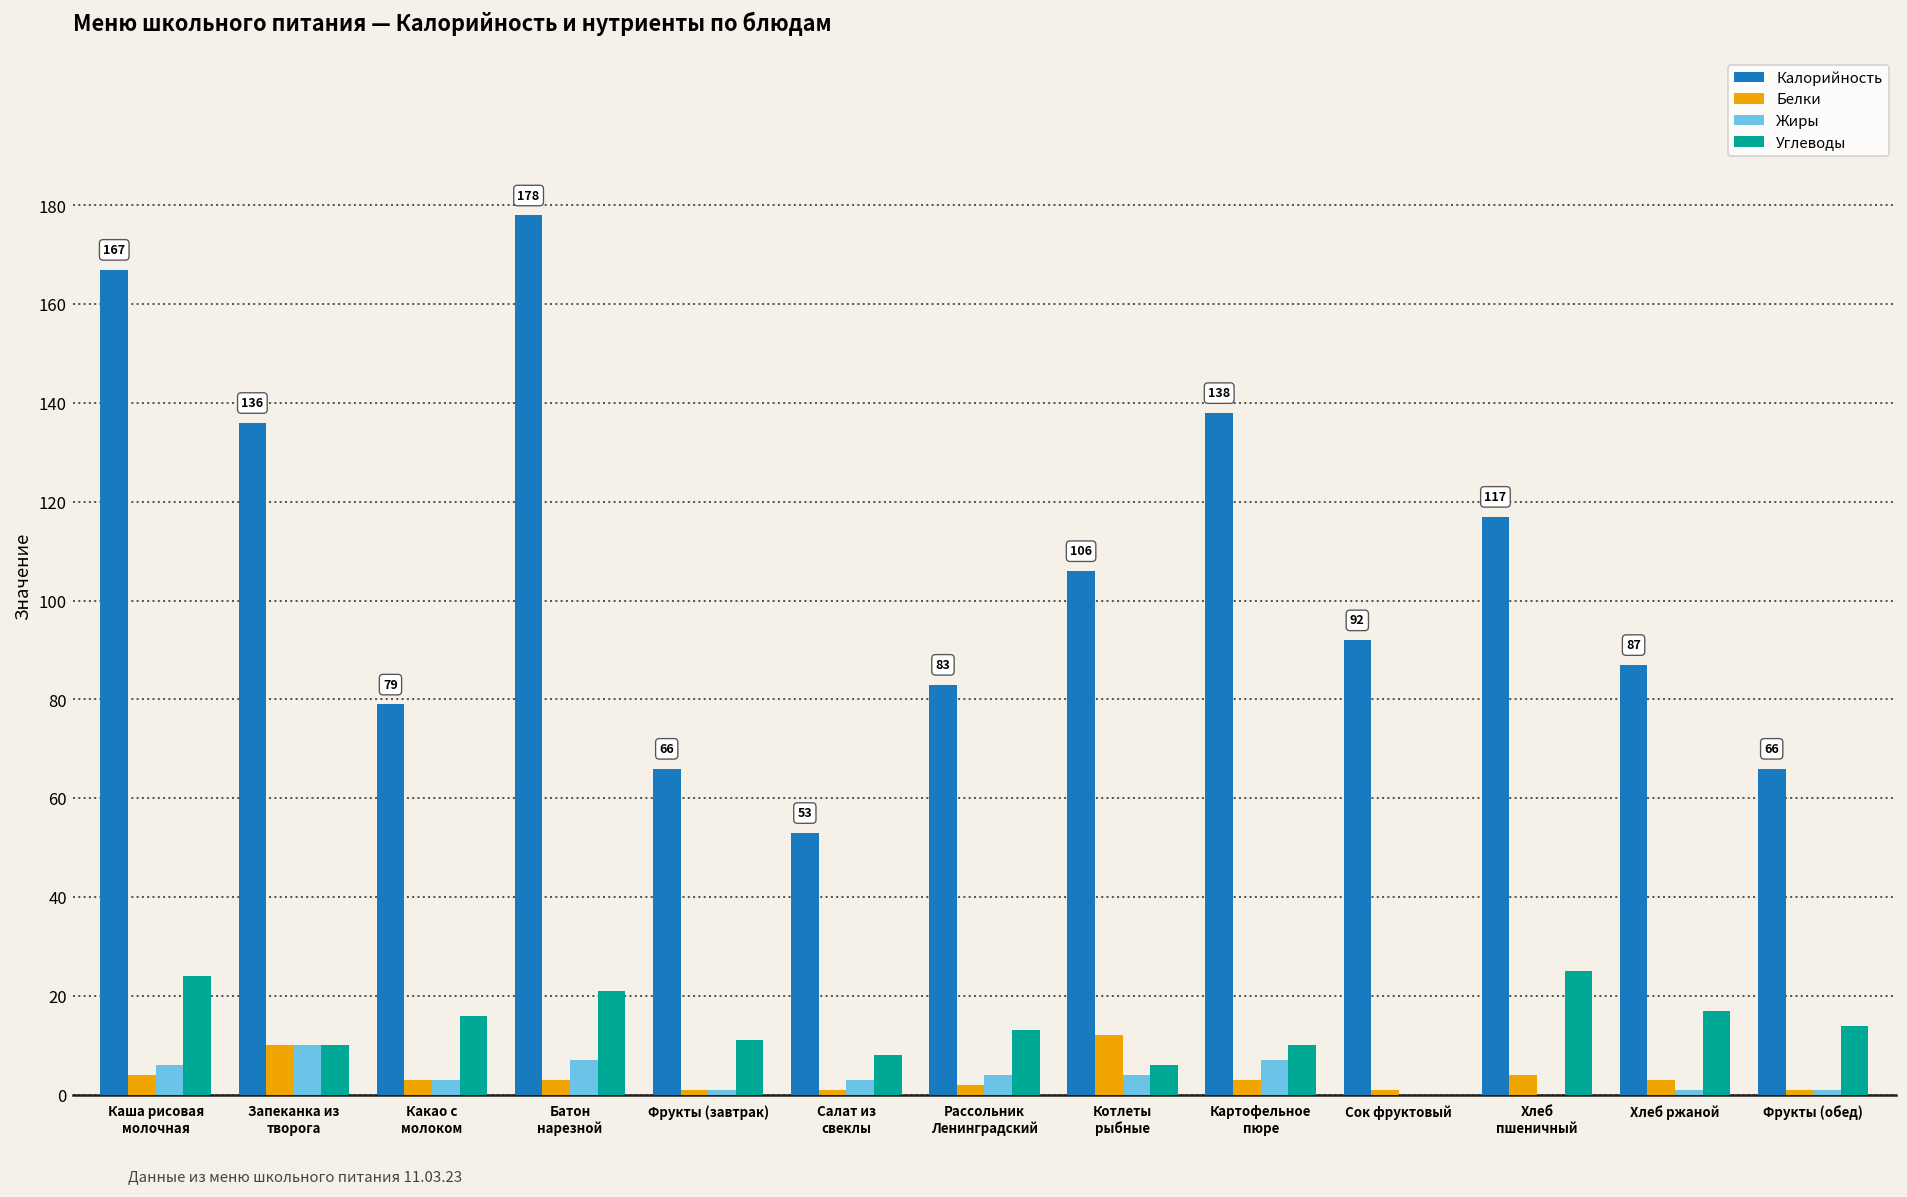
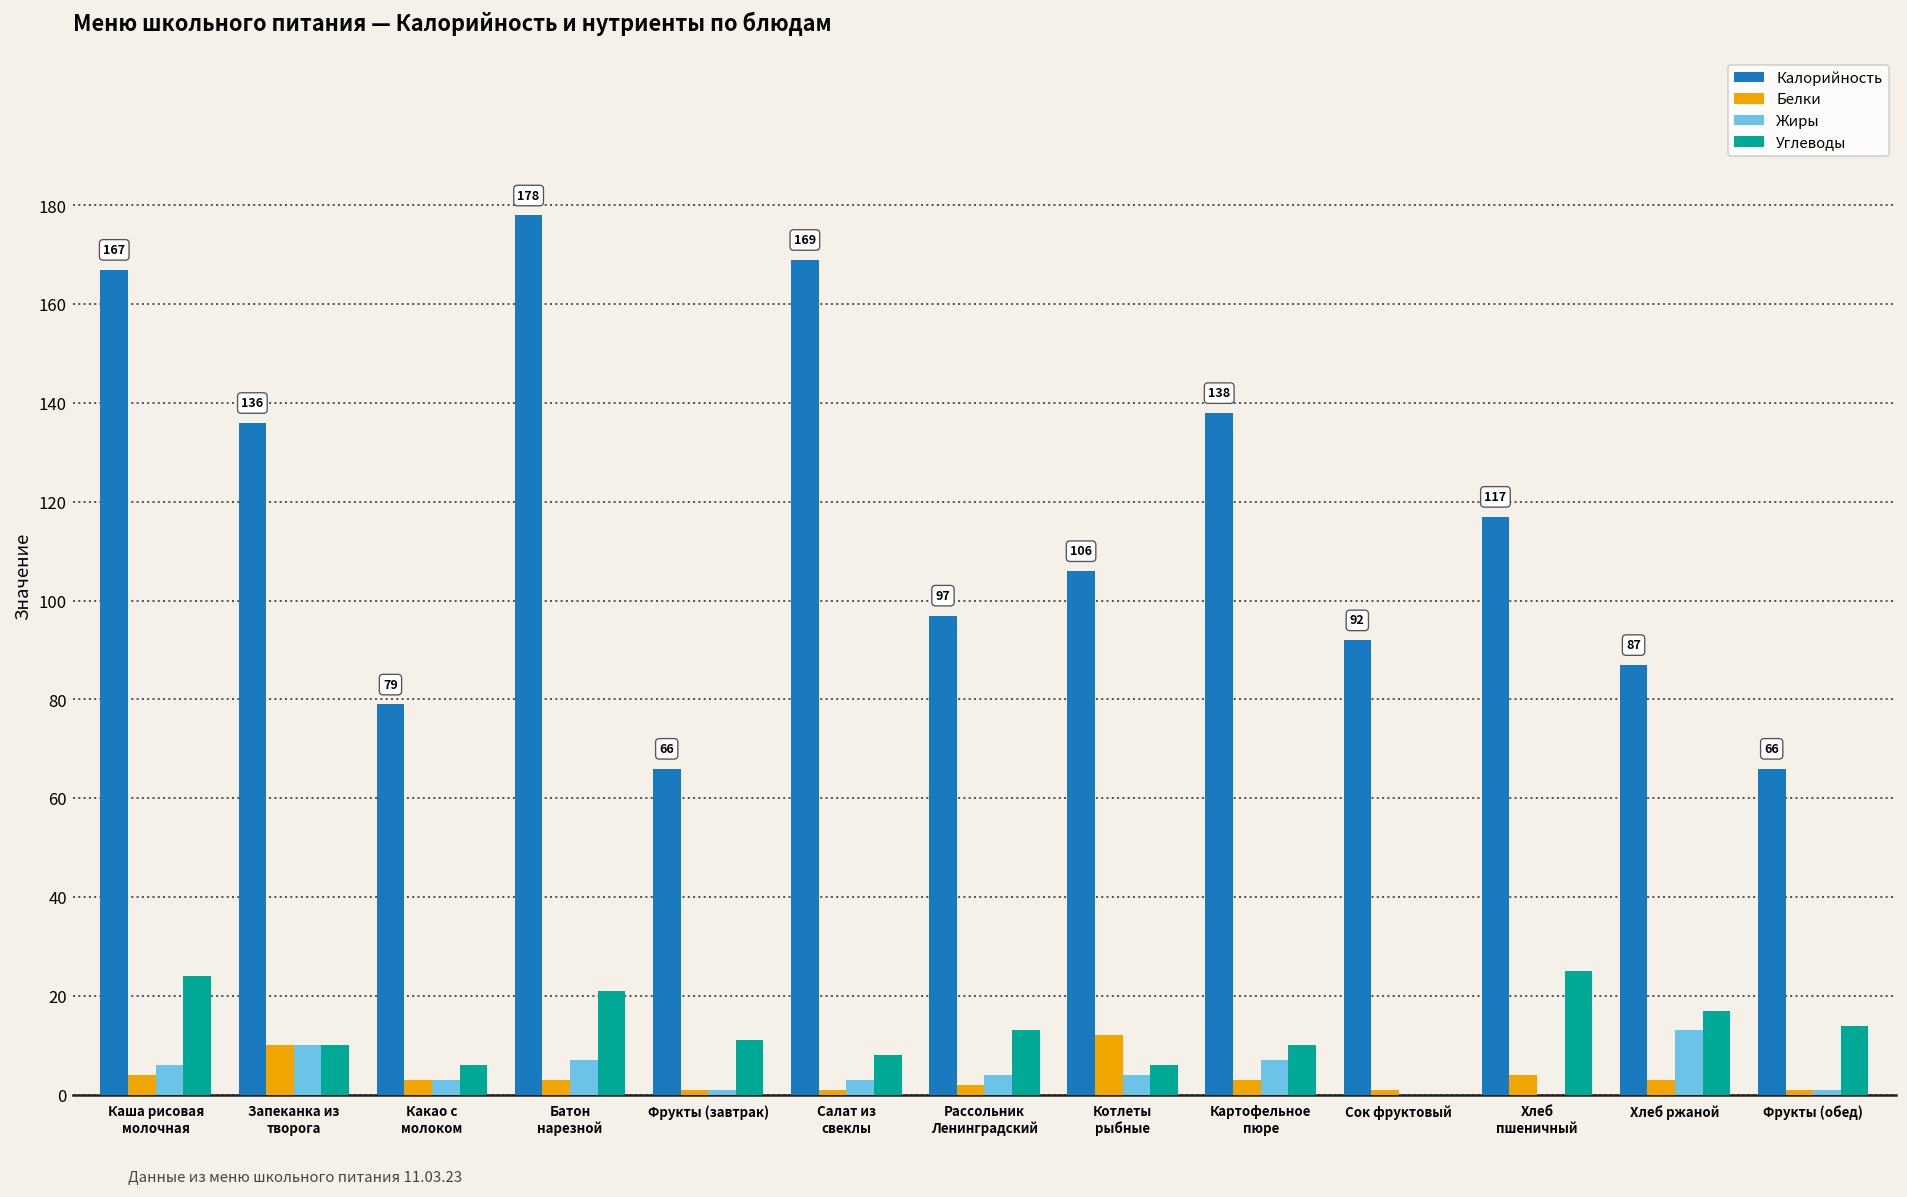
Углеводы, Какао с молоком: 16 -> 6
Калорийность, Салат из свеклы: 53 -> 169
Калорийность, Рассольник Ленинградский: 83 -> 97
Жиры, Хлеб ржаной: 1 -> 13
